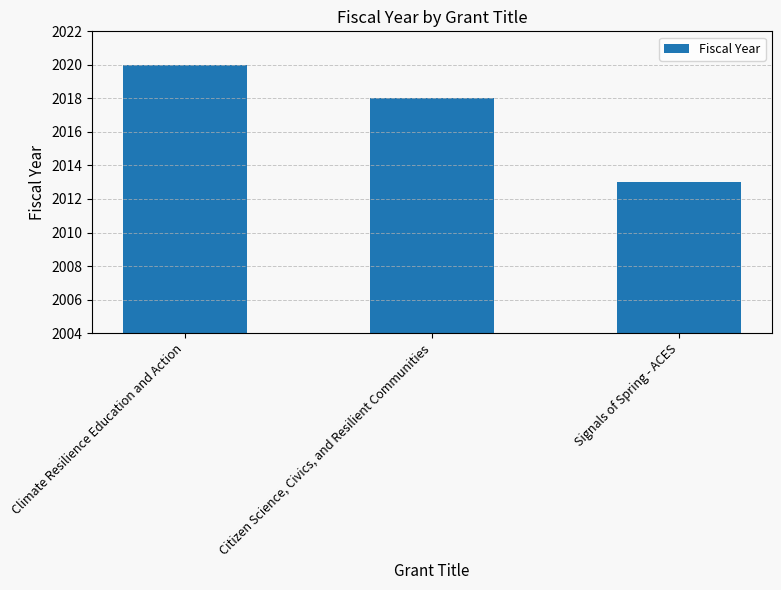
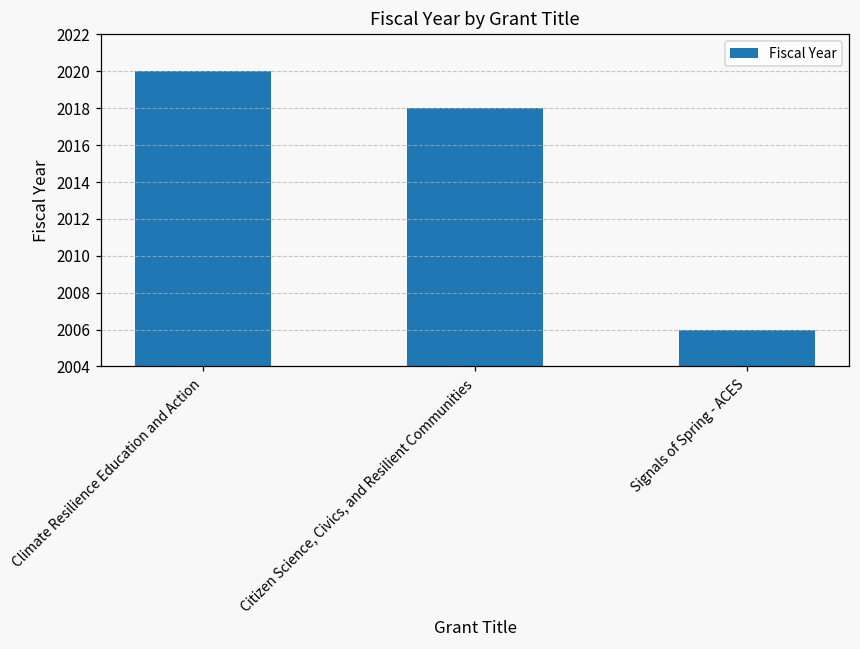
Signals of Spring - ACES: 2013 -> 2006
